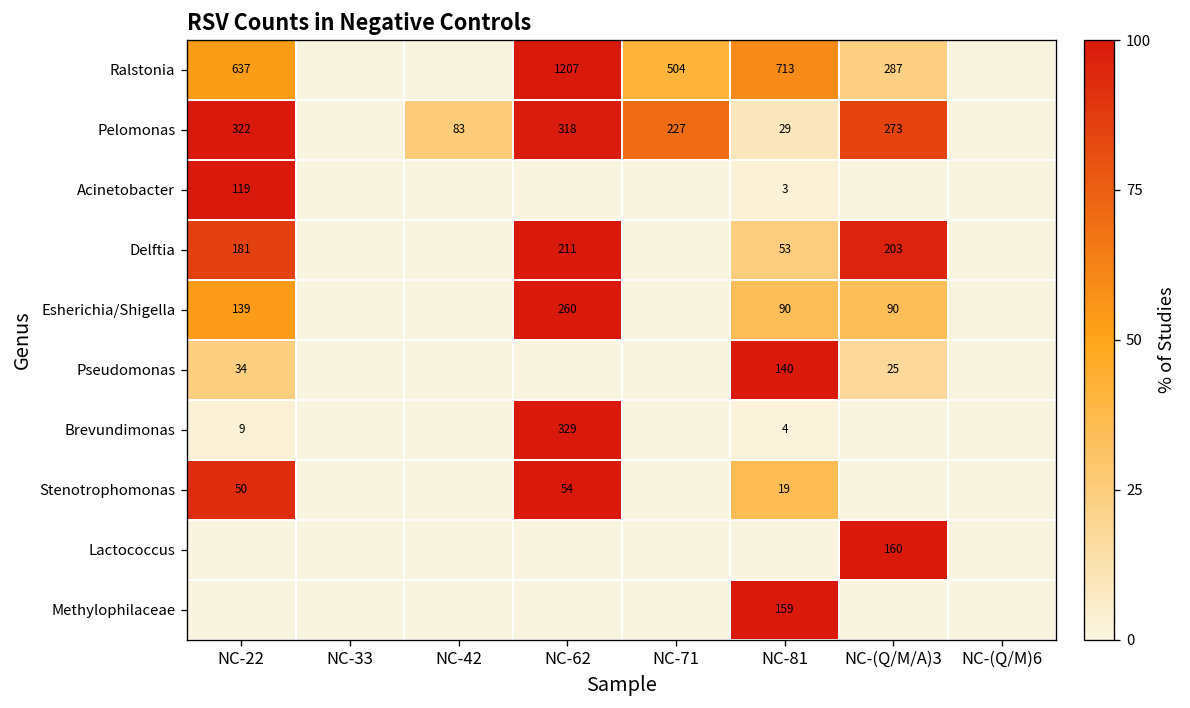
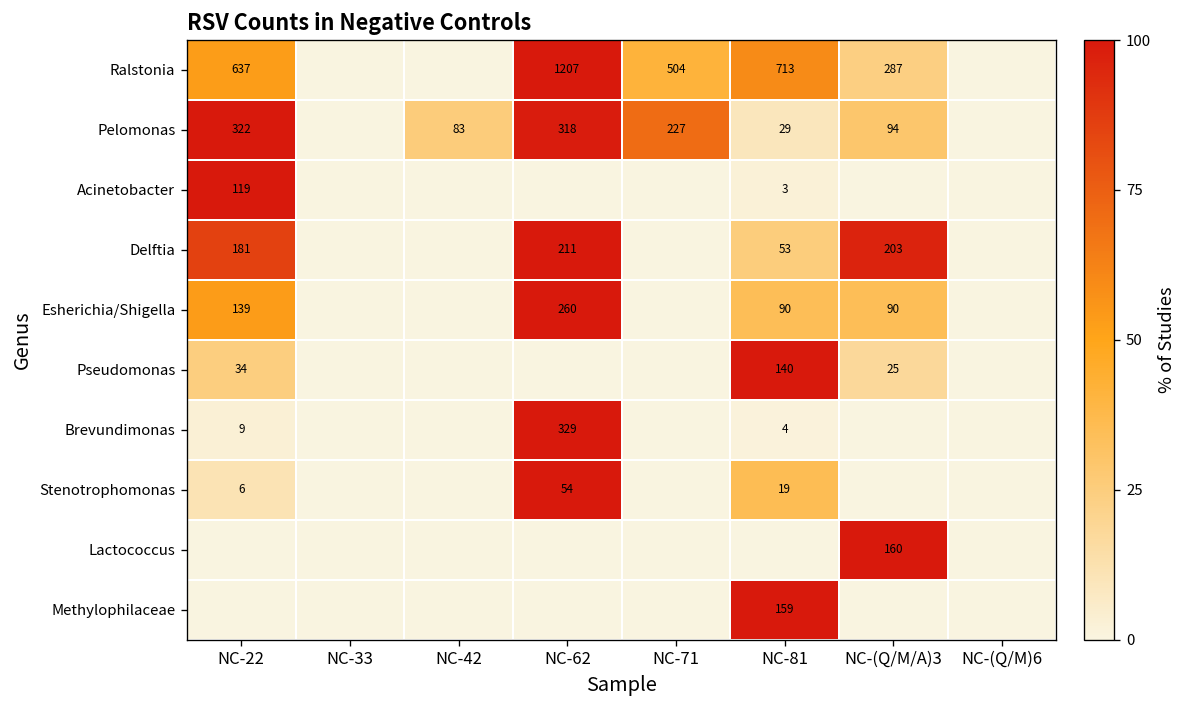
Pelomonas, NC-(Q/M/A)3: 273 -> 94
Stenotrophomonas, NC-22: 50 -> 6
